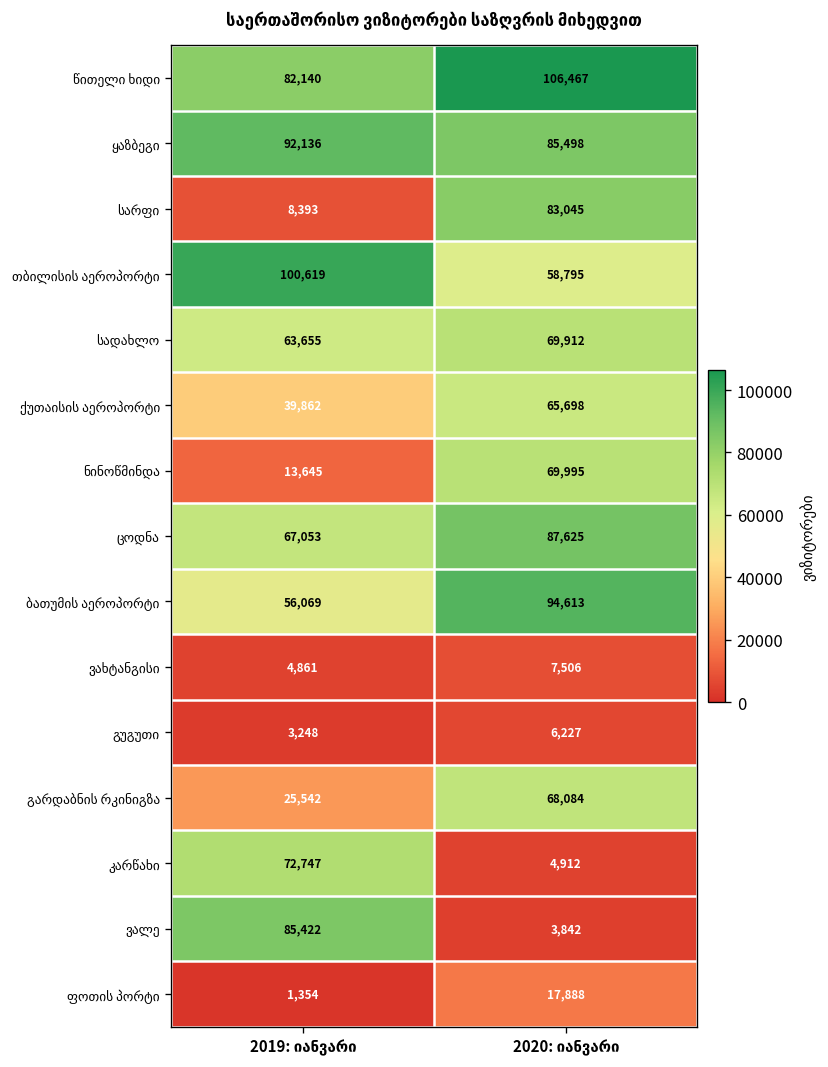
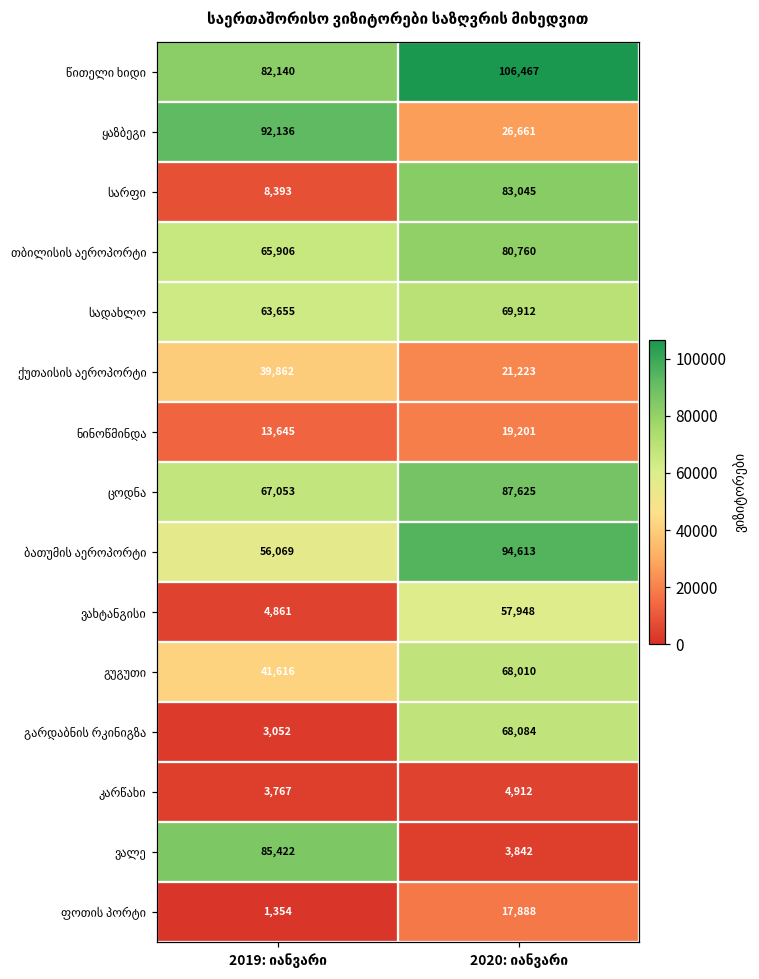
ყაზბეგი, 2020: იანვარი: 85,498 -> 26,661
თბილისის აეროპორტი, 2019: იანვარი: 100,619 -> 65,906
თბილისის აეროპორტი, 2020: იანვარი: 58,795 -> 80,760
ქუთაისის აეროპორტი, 2020: იანვარი: 65,698 -> 21,223
ნინოწმინდა, 2020: იანვარი: 69,995 -> 19,201
ვახტანგისი, 2020: იანვარი: 7,506 -> 57,948
გუგუთი, 2019: იანვარი: 3,248 -> 41,616
გუგუთი, 2020: იანვარი: 6,227 -> 68,010
გარდაბნის რკინიგზა, 2019: იანვარი: 25,542 -> 3,052
კარწახი, 2019: იანვარი: 72,747 -> 3,767
